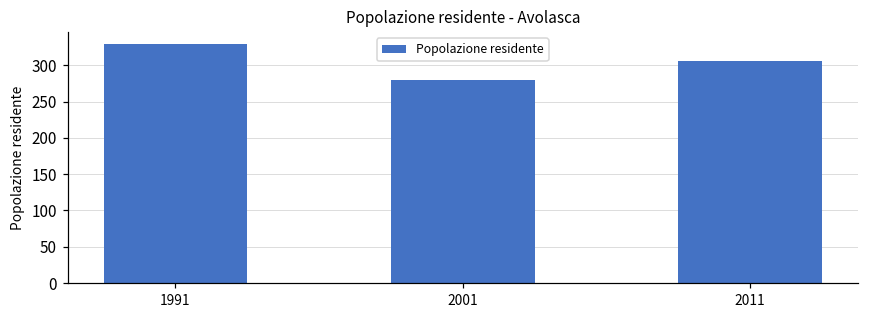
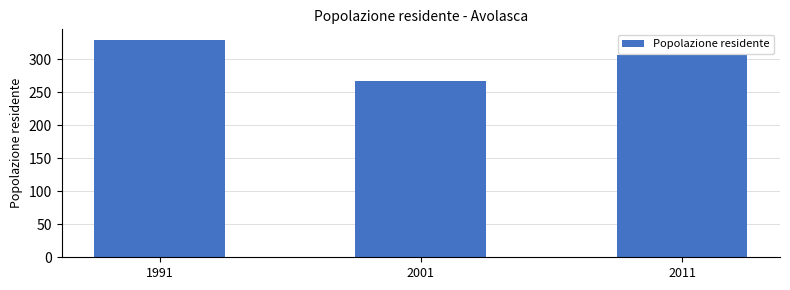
2001: 280 -> 270
